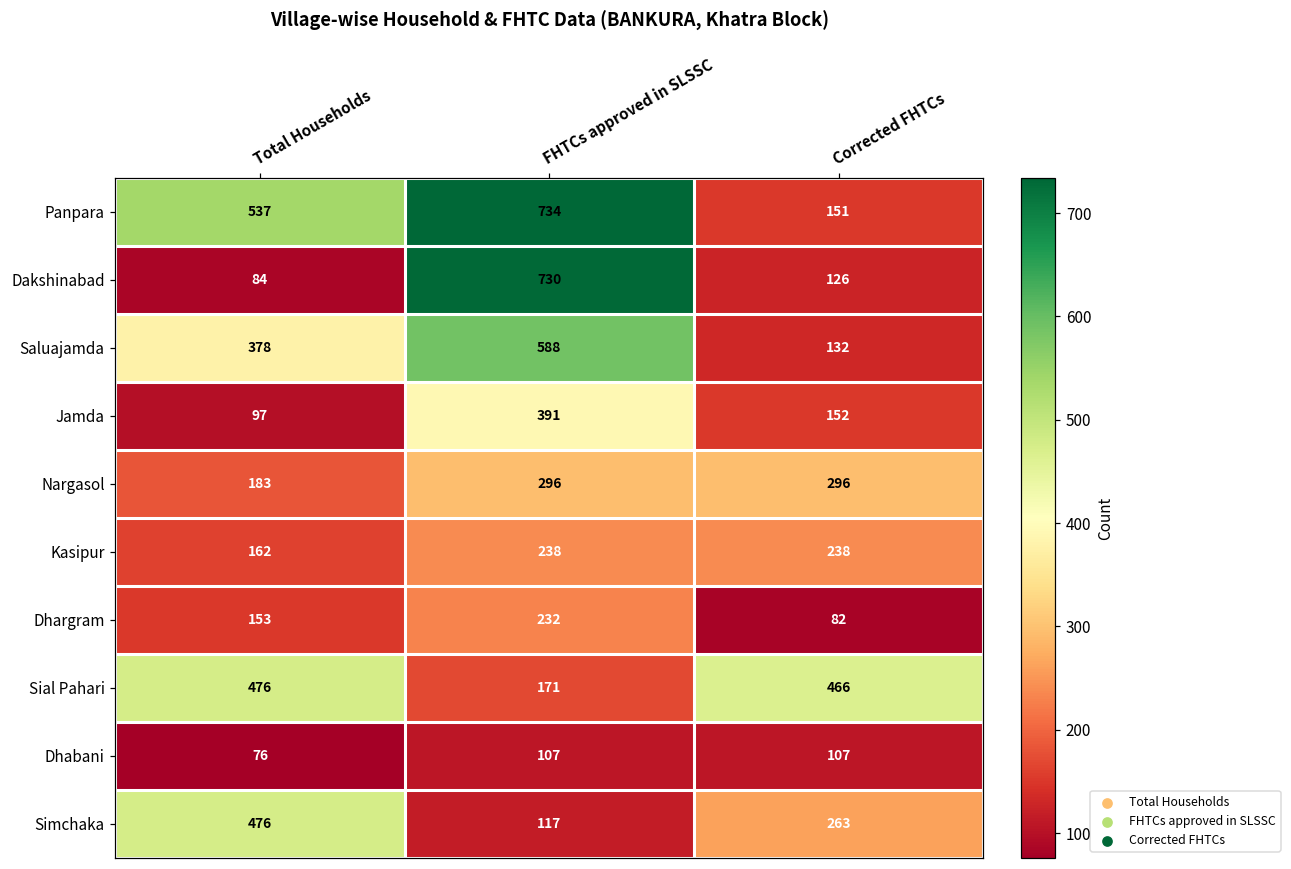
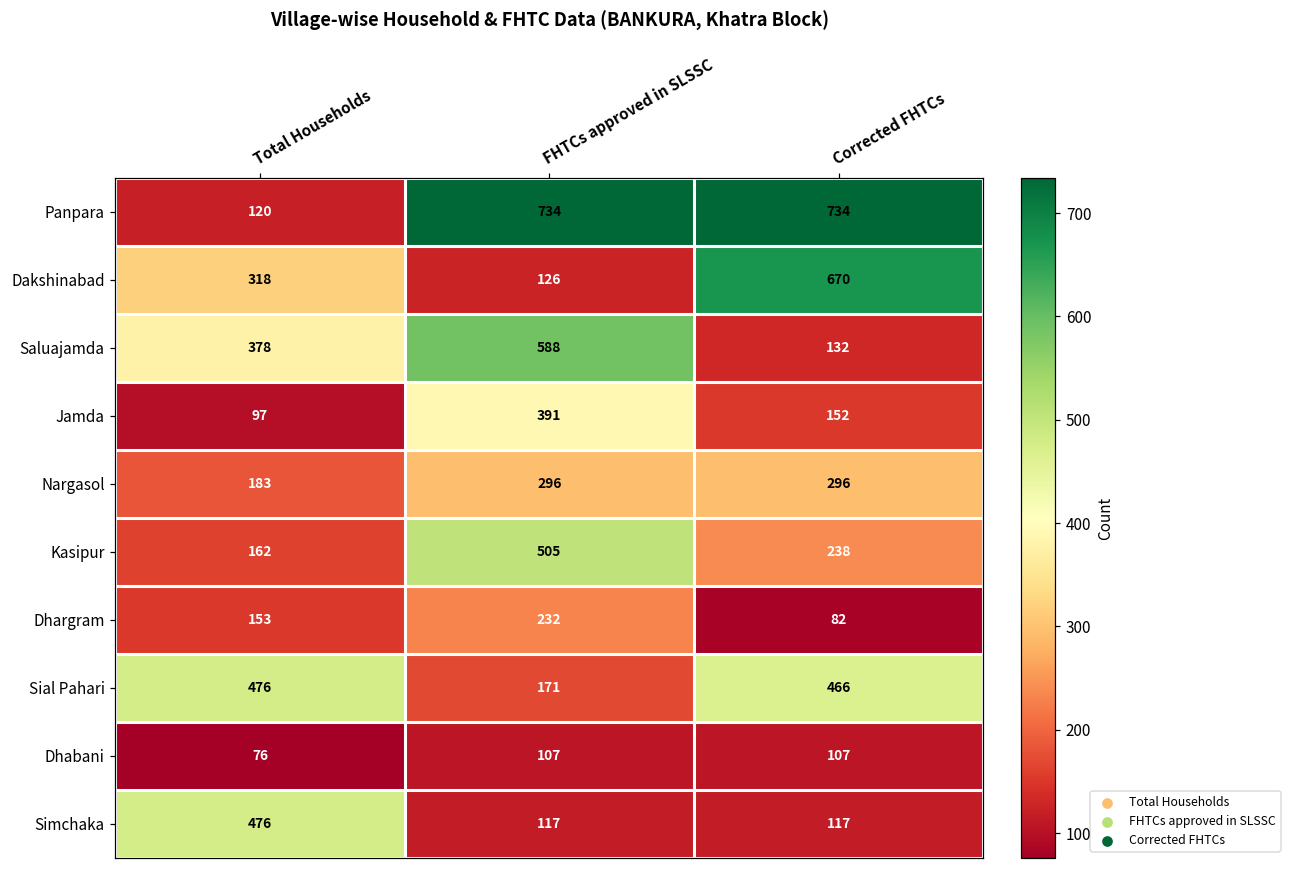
Panpara, Total Households: 537 -> 120
Panpara, Corrected FHTCs: 151 -> 734
Dakshinabad, Total Households: 84 -> 318
Dakshinabad, FHTCs approved in SLSSC: 730 -> 126
Dakshinabad, Corrected FHTCs: 126 -> 670
Kasipur, FHTCs approved in SLSSC: 238 -> 505
Simchaka, Corrected FHTCs: 263 -> 117
